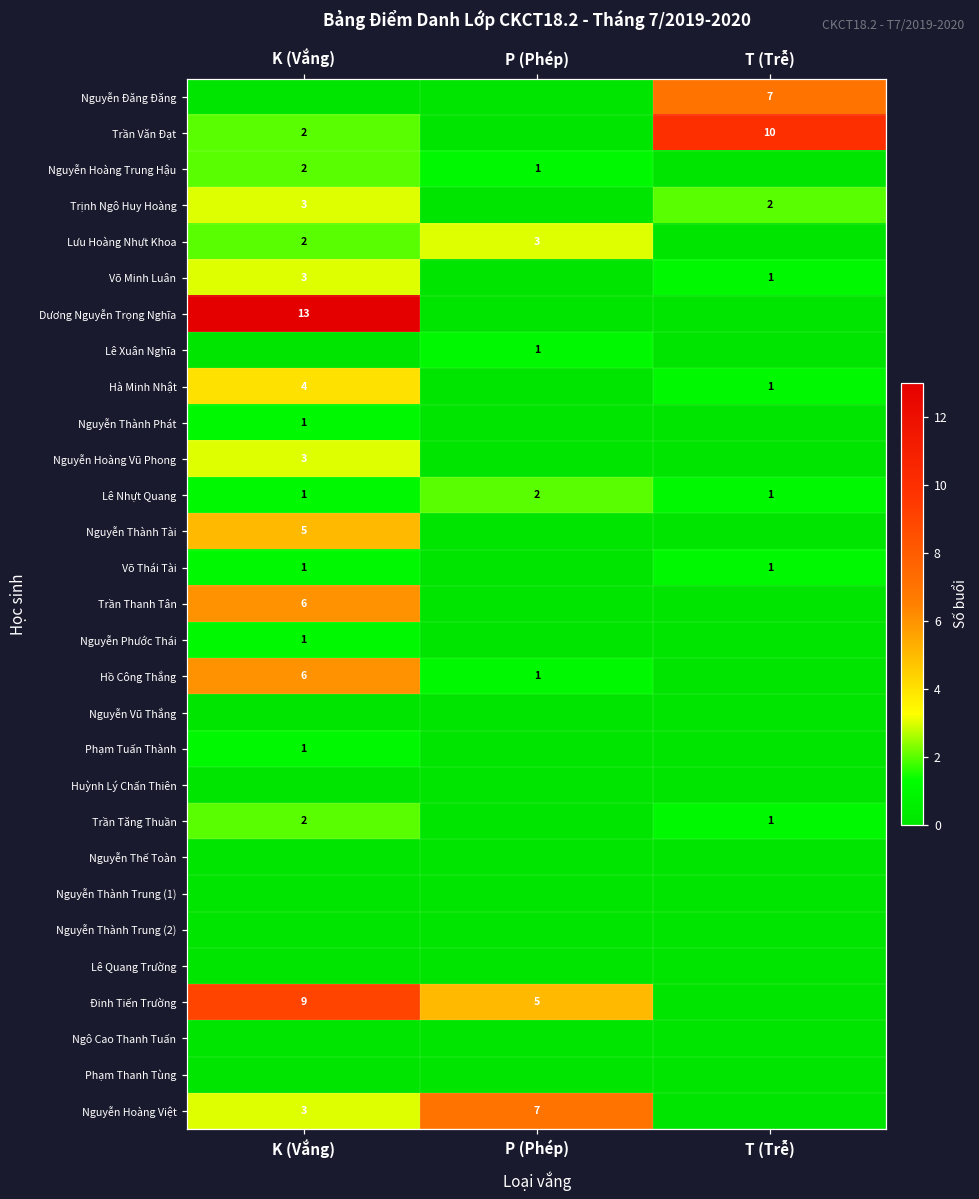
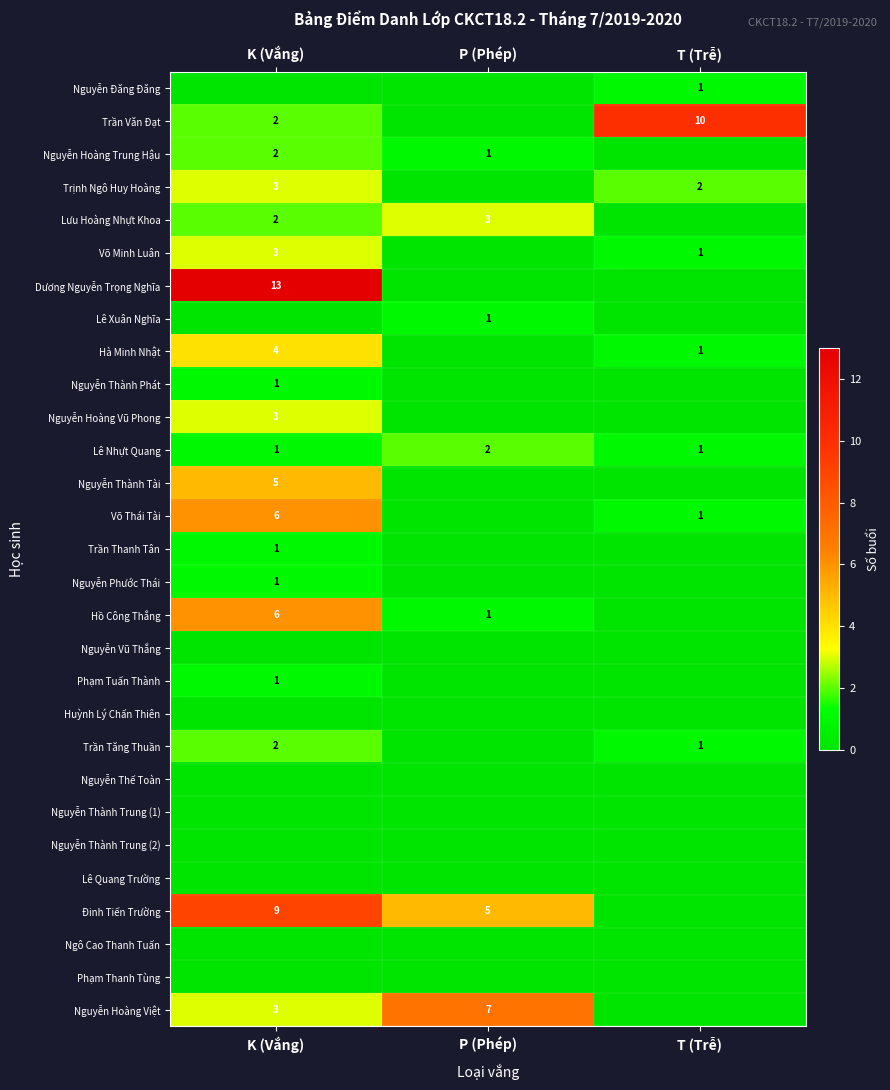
Nguyễn Đăng Đăng, T (Trễ): 7 -> 1
Võ Thái Tài, K (Vắng): 1 -> 6
Trần Thanh Tân, K (Vắng): 6 -> 1
